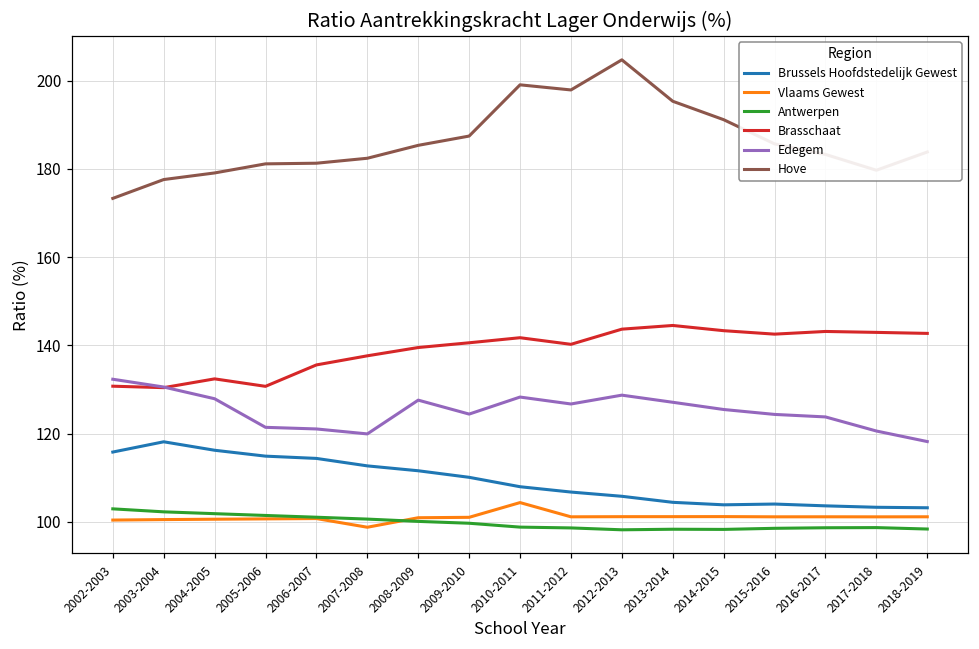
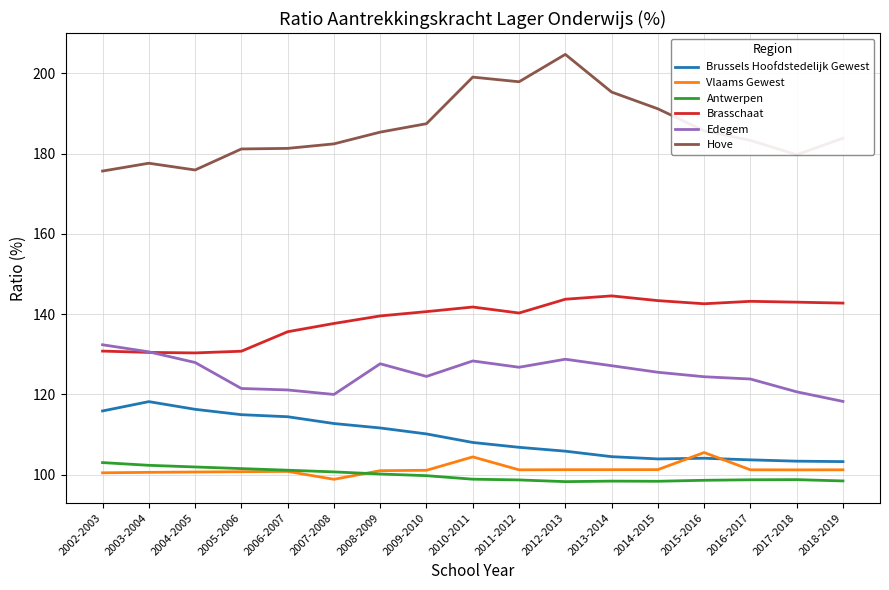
Hove, 2002-2003: 173 -> 176
Brasschaat, 2004-2005: 132 -> 130
Hove, 2004-2005: 179 -> 176
Vlaams Gewest, 2015-2016: 101 -> 105
